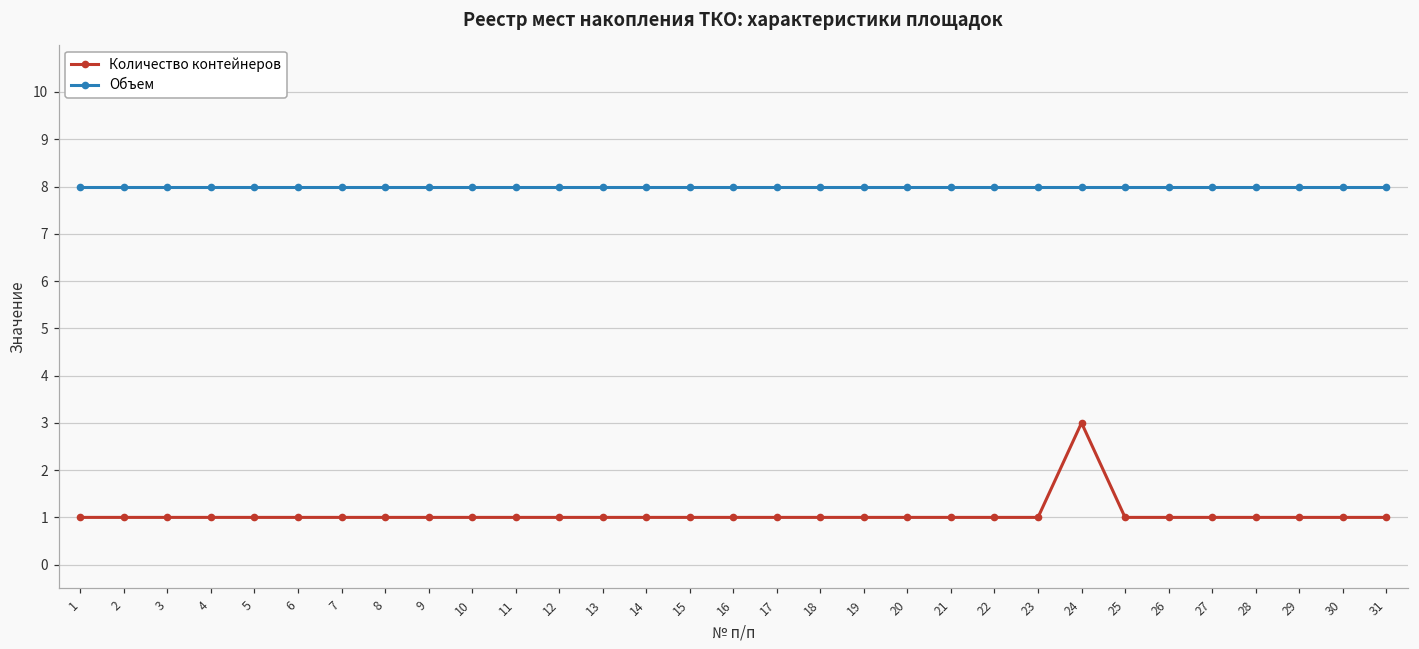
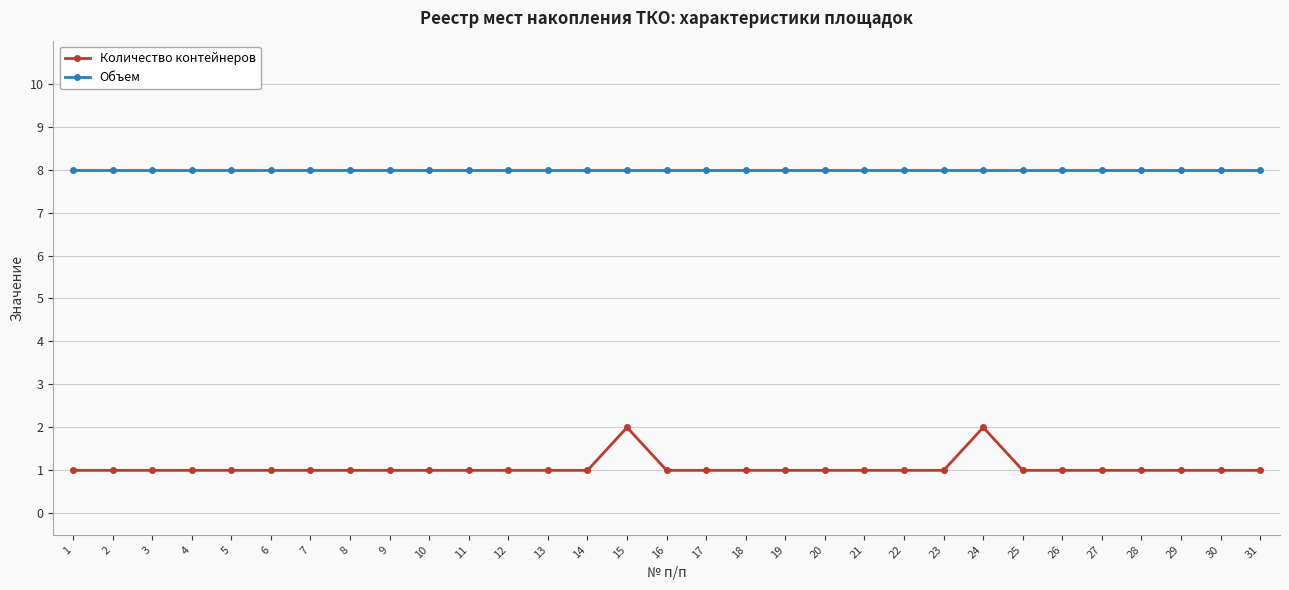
Количество контейнеров, 15: 1 -> 2
Количество контейнеров, 24: 3 -> 2
